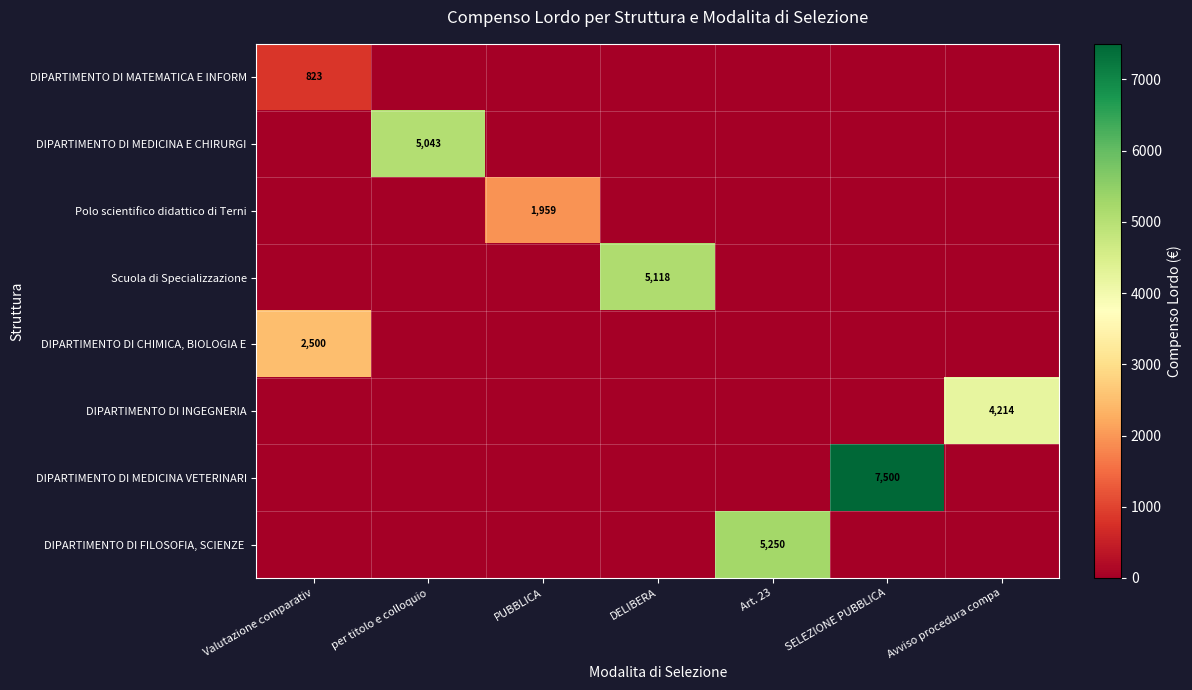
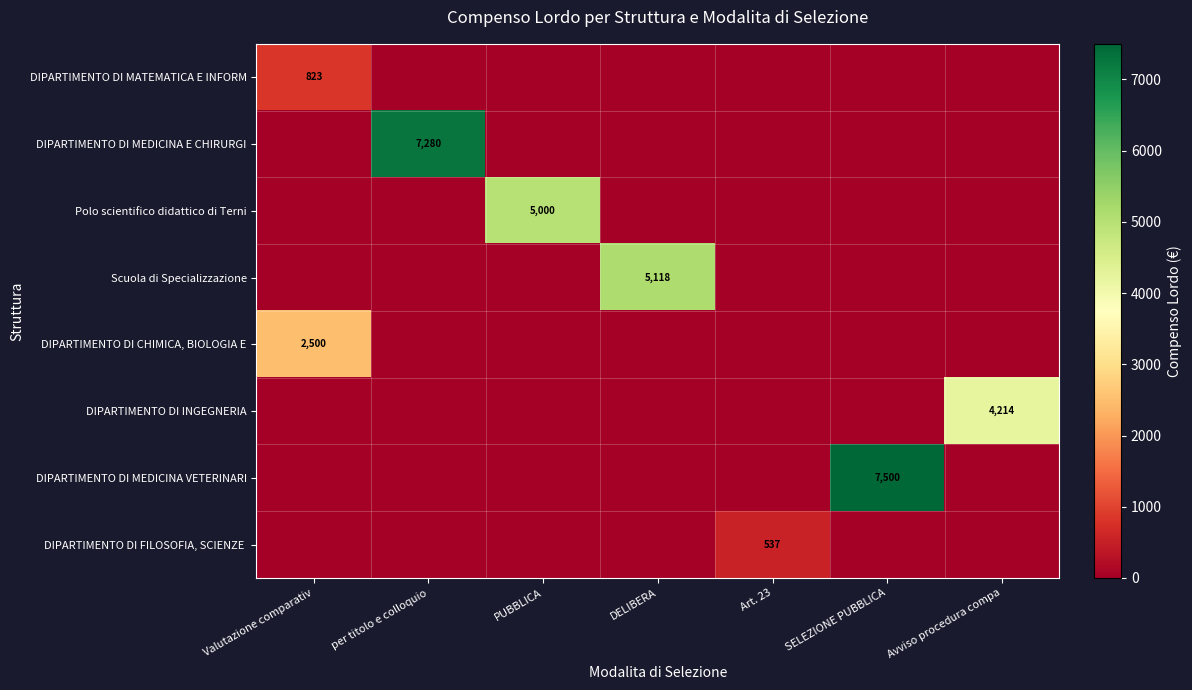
DIPARTIMENTO DI MEDICINA E CHIRURGI, per titolo e colloquio: 5,043 -> 7,280
Polo scientifico didattico di Terni, PUBBLICA: 1,959 -> 5,000
DIPARTIMENTO DI FILOSOFIA, SCIENZE, Art. 23: 5,250 -> 537
